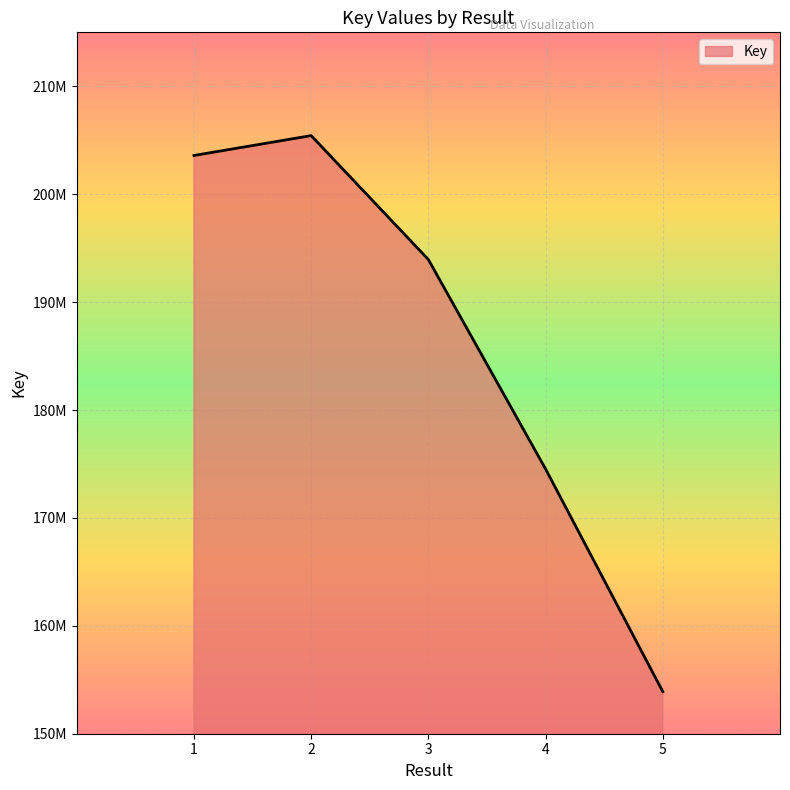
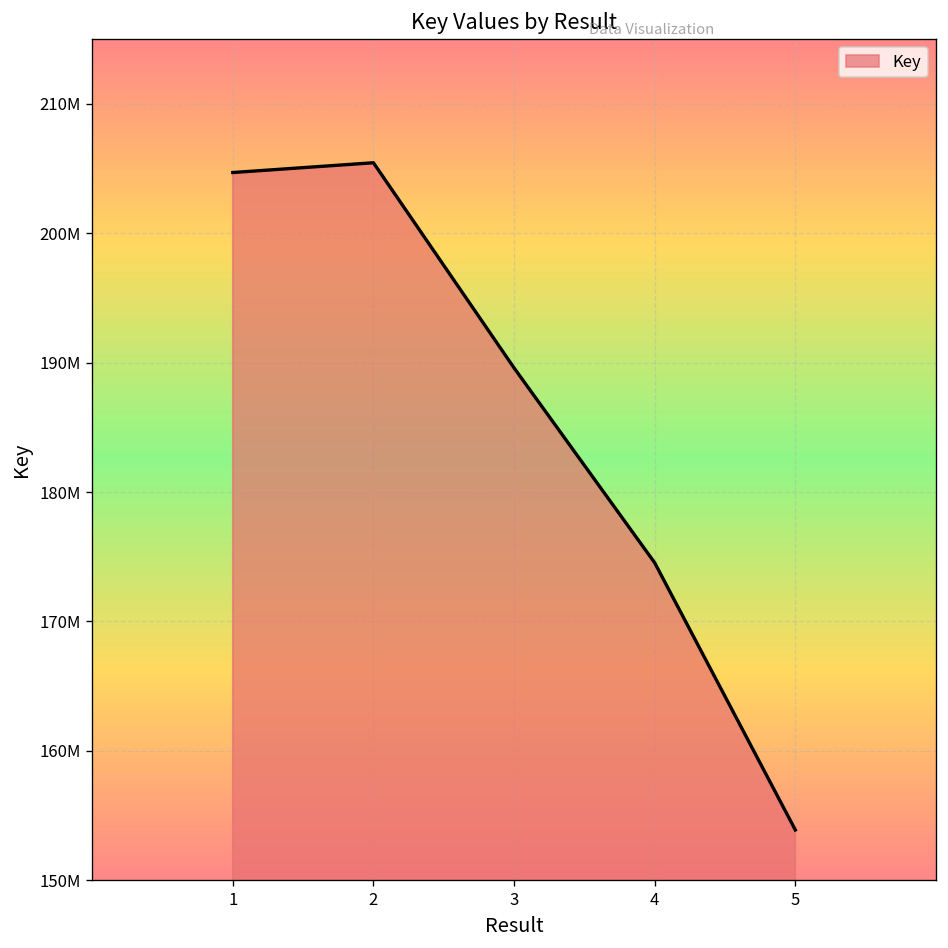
1: 203600000 -> 204700000
3: 193900000 -> 189600000
